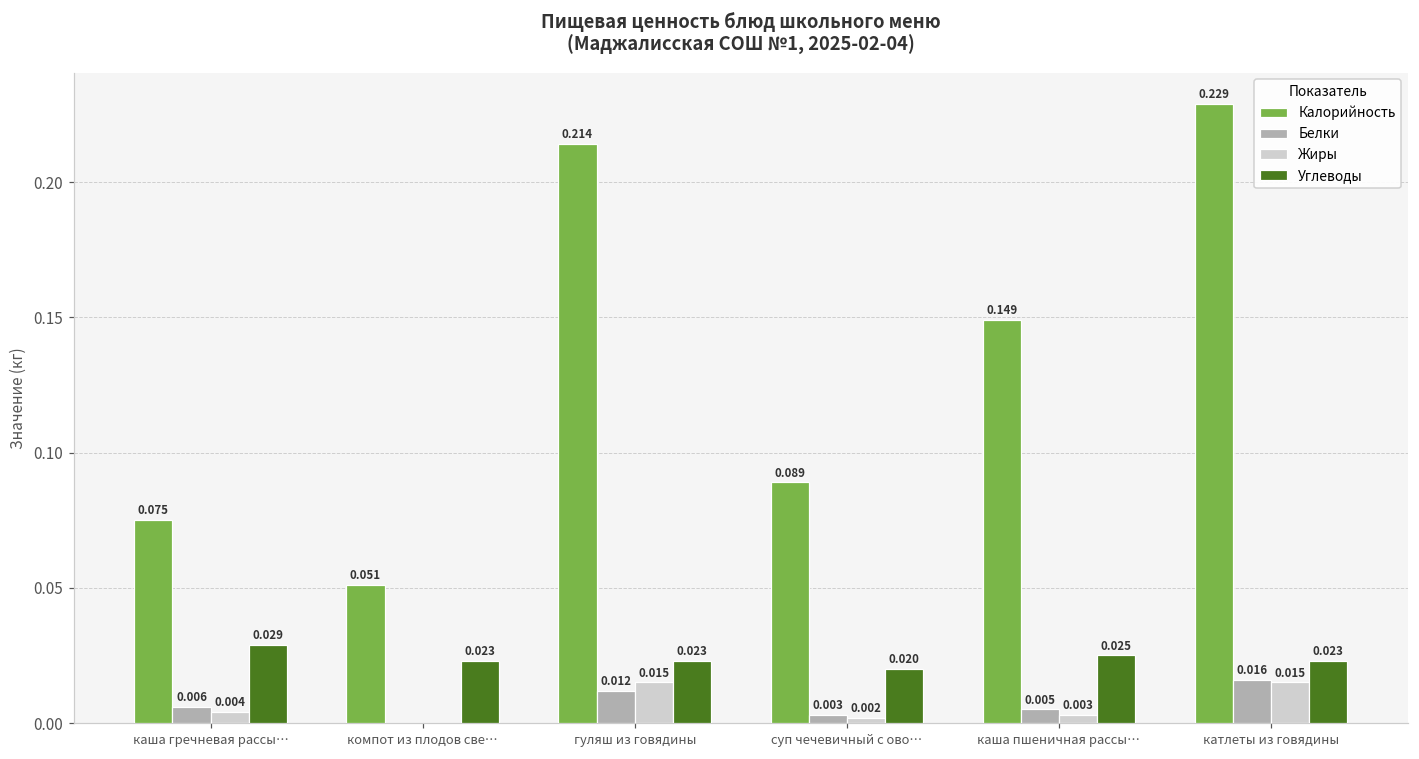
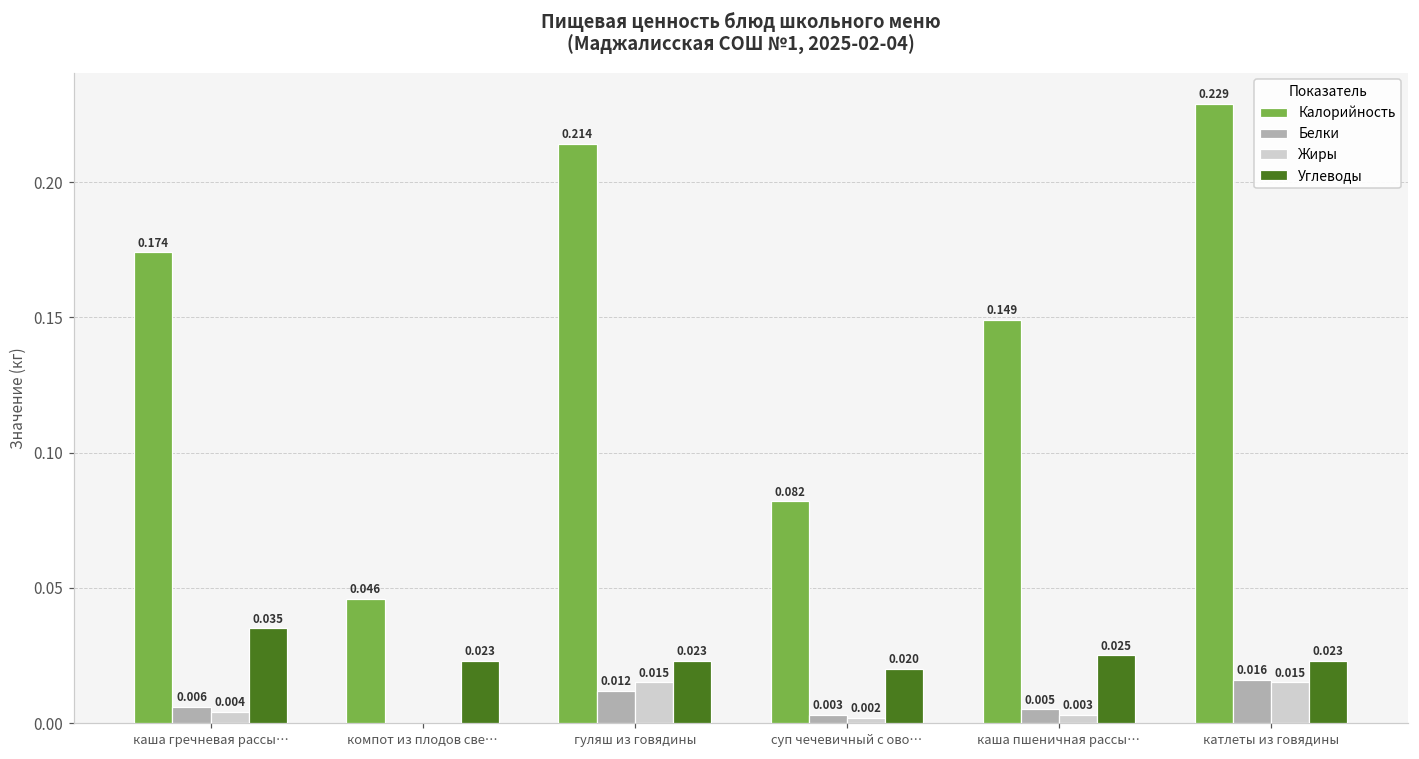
Калорийность, каша гречневая рассы…: 0.075 -> 0.174
Углеводы, каша гречневая рассы…: 0.029 -> 0.035
Калорийность, компот из плодов све…: 0.051 -> 0.046
Калорийность, суп чечевичный с ово…: 0.089 -> 0.082
